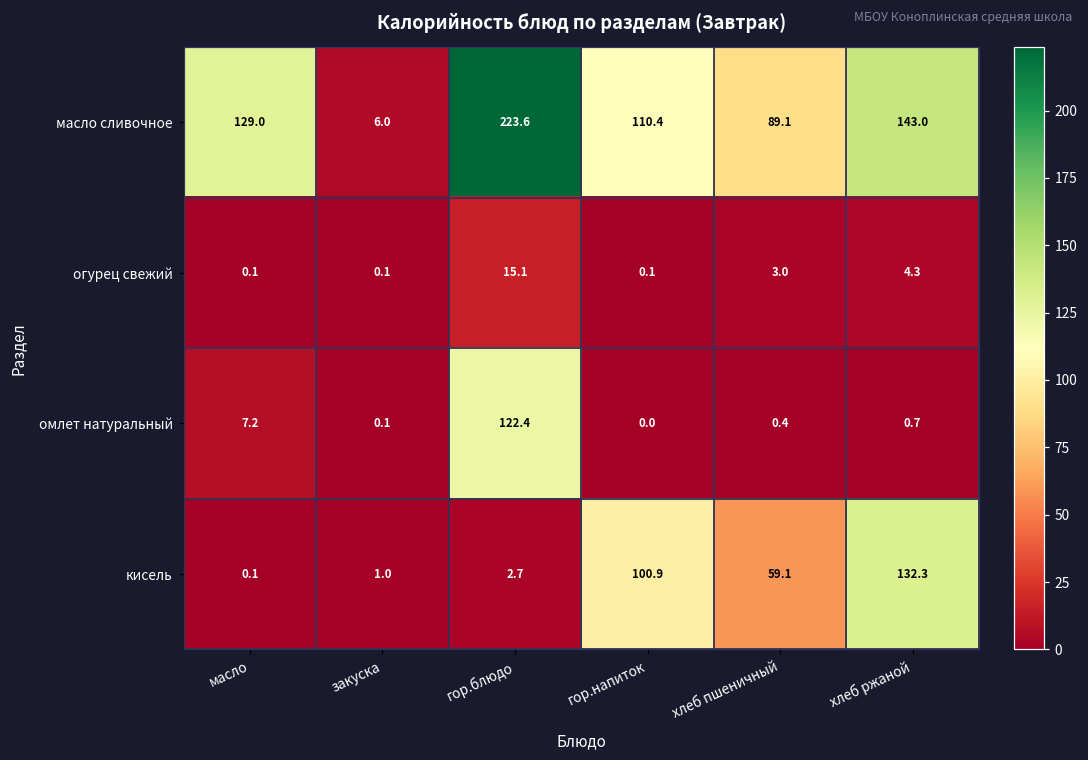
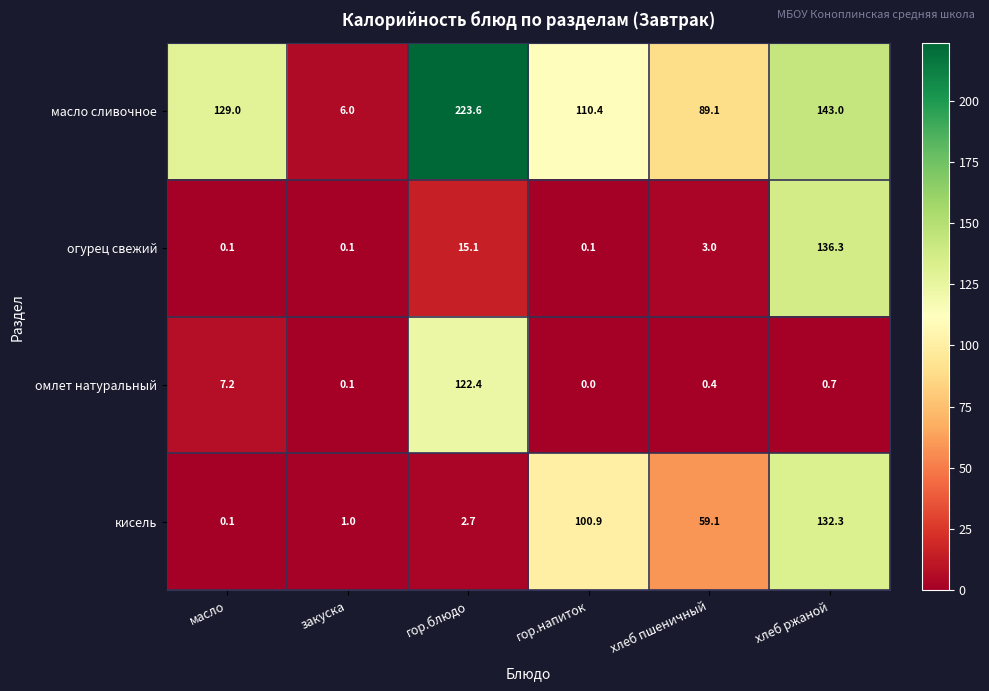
огурец свежий, хлеб ржаной: 4.3 -> 136.3
